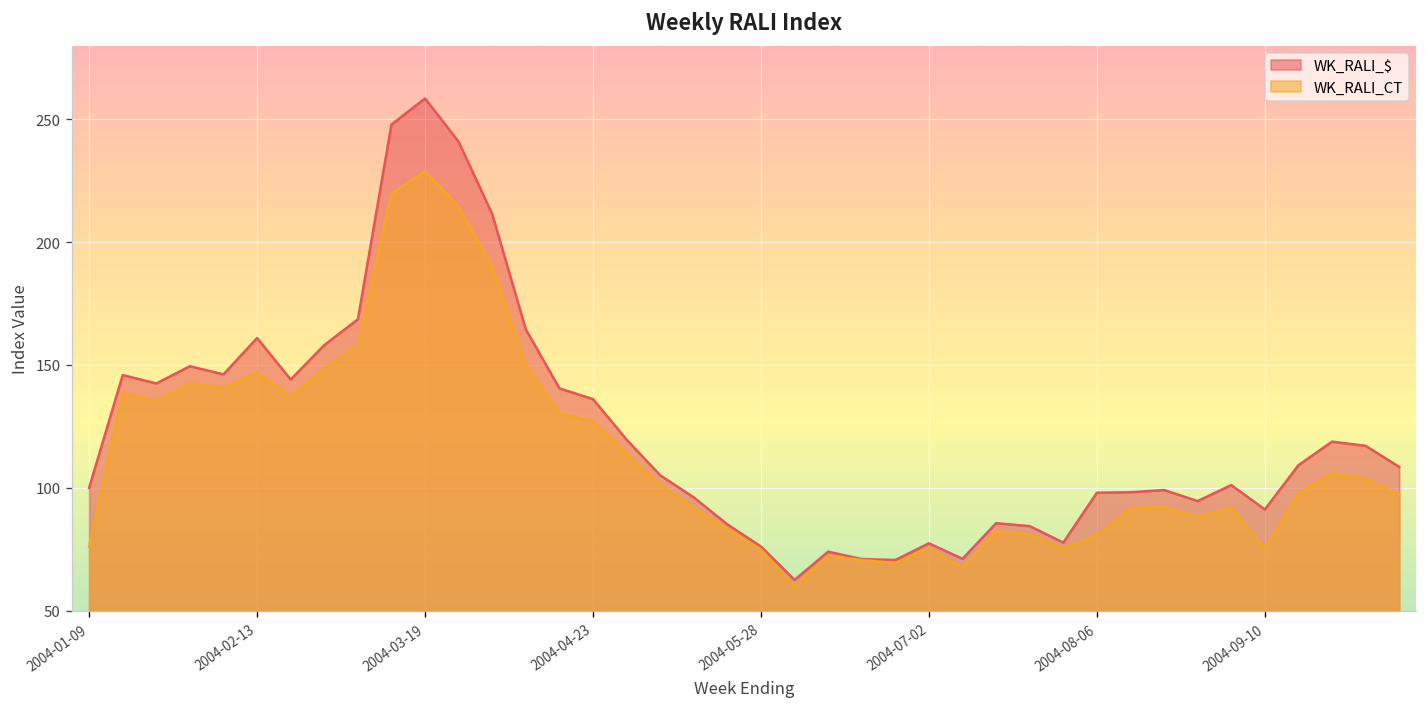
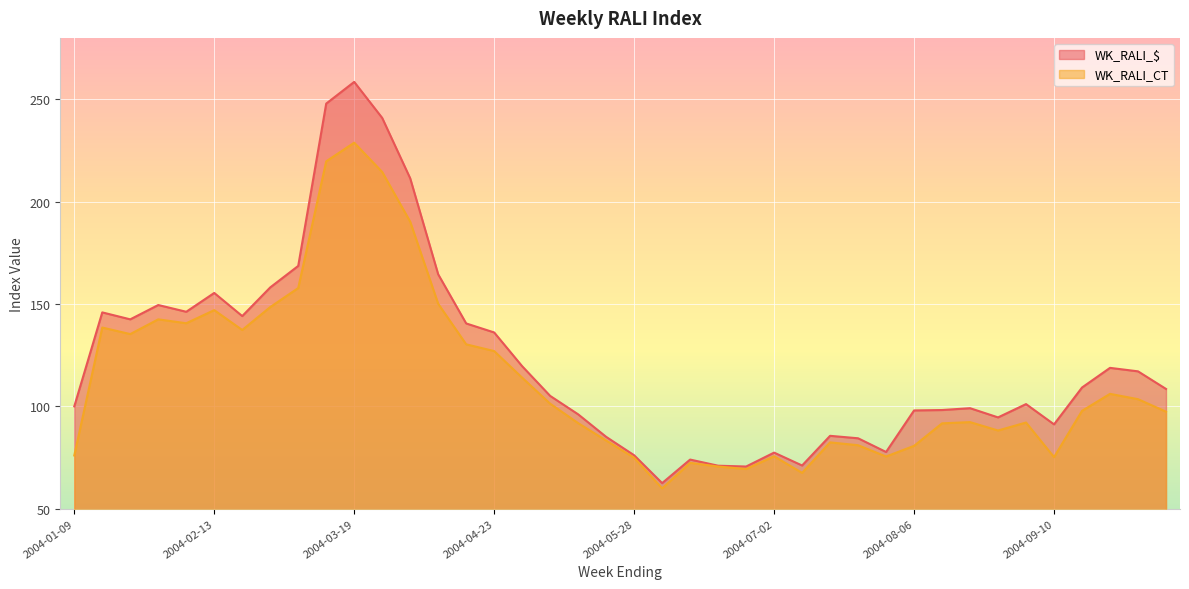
WK_RALI_$, 2004-02-13: 161 -> 155
